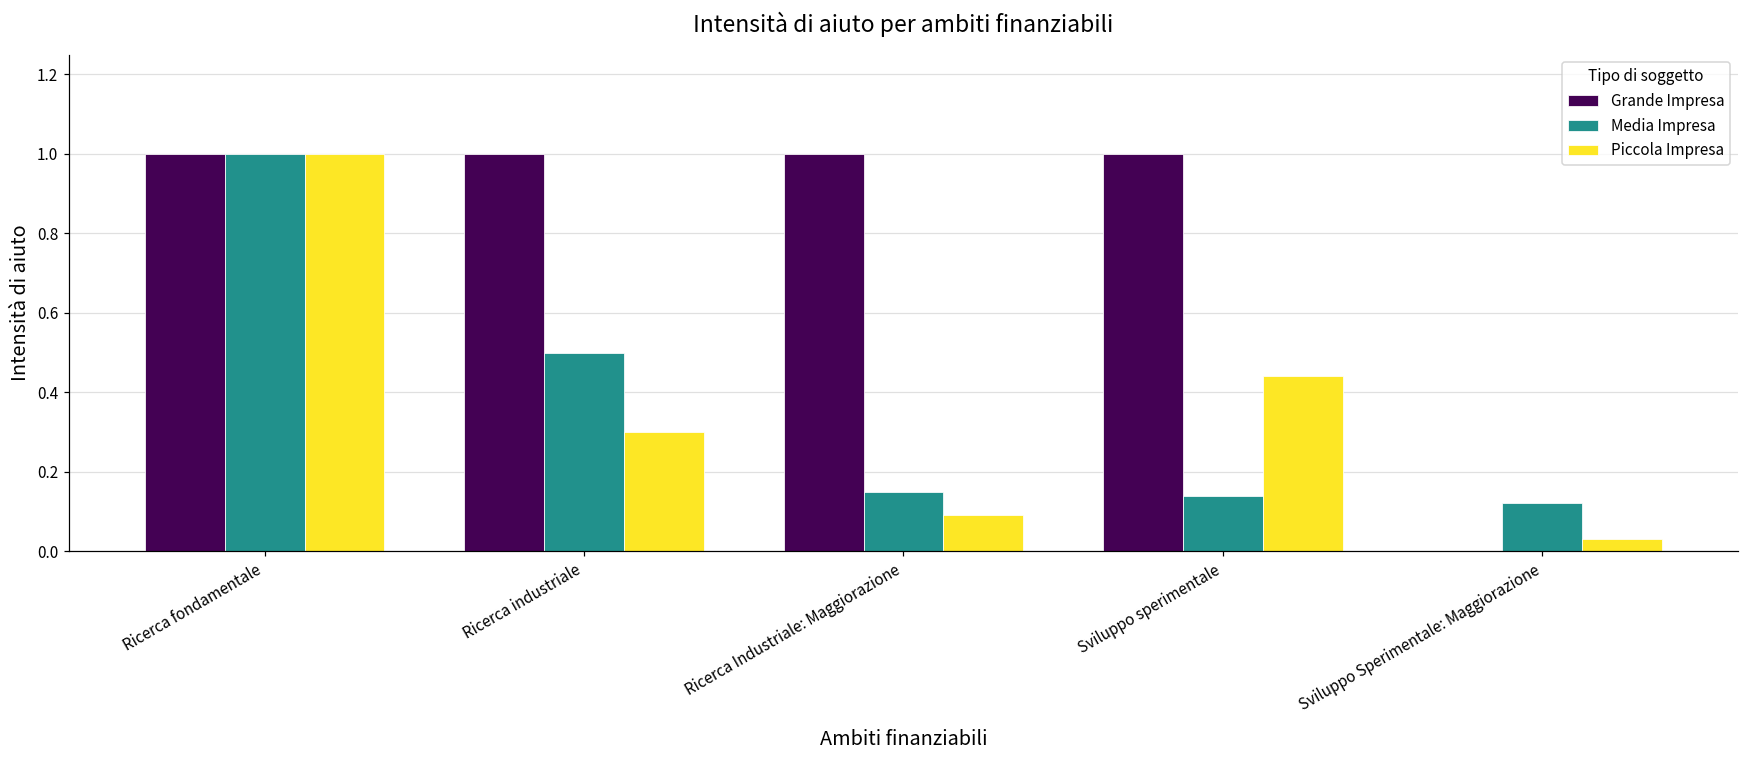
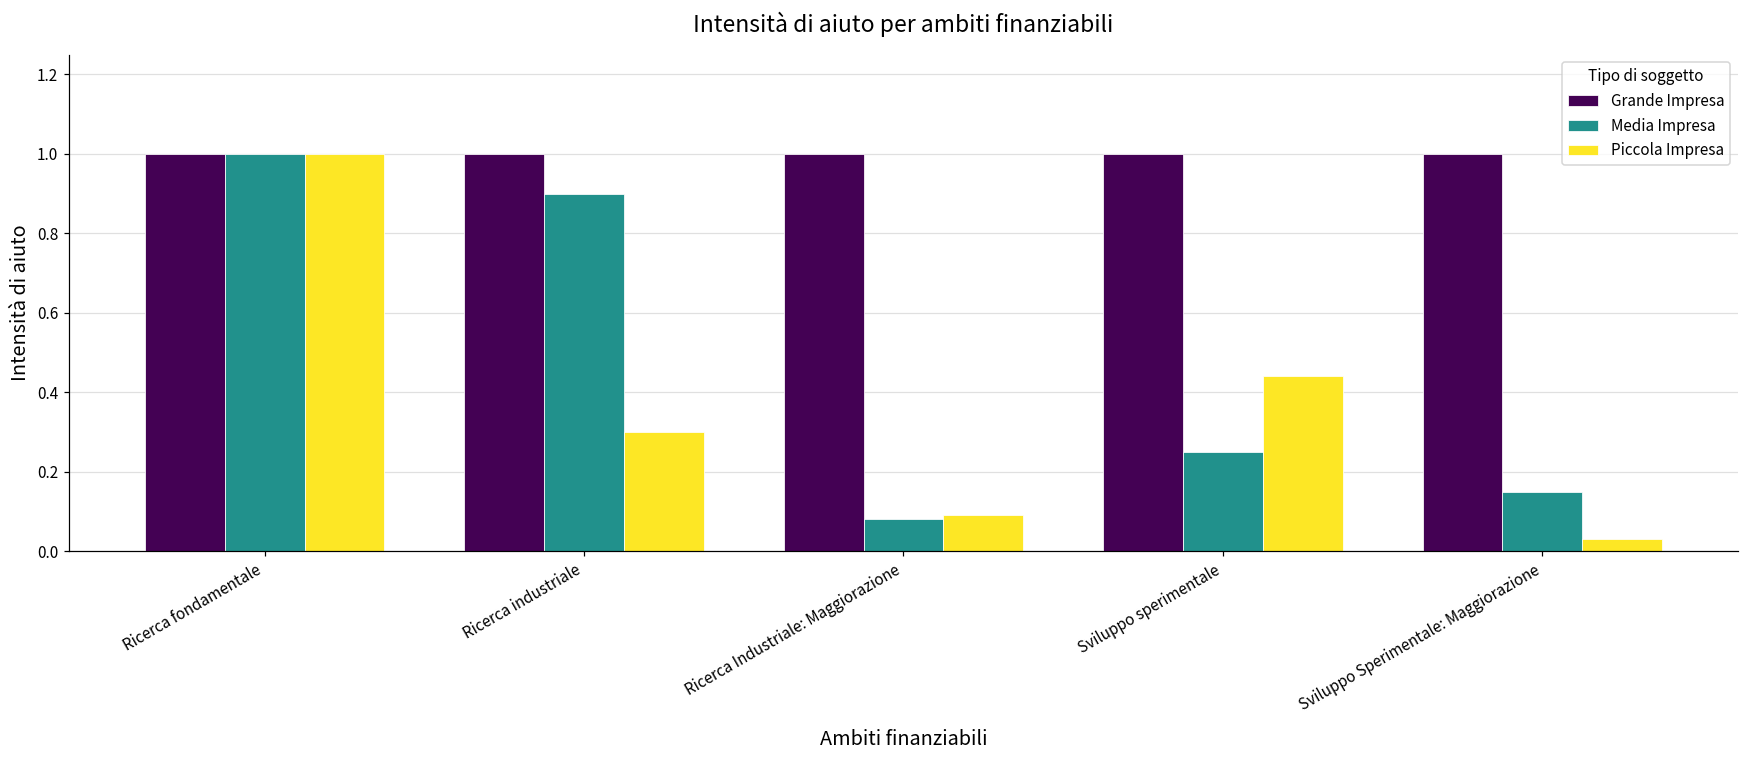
Media Impresa, Ricerca industriale: 0.5 -> 0.9
Media Impresa, Ricerca Industriale: Maggiorazione: 0.15 -> 0.08
Media Impresa, Sviluppo sperimentale: 0.14 -> 0.25
Grande Impresa, Sviluppo Sperimentale: Maggiorazione: 0 -> 1
Media Impresa, Sviluppo Sperimentale: Maggiorazione: 0.12 -> 0.15
